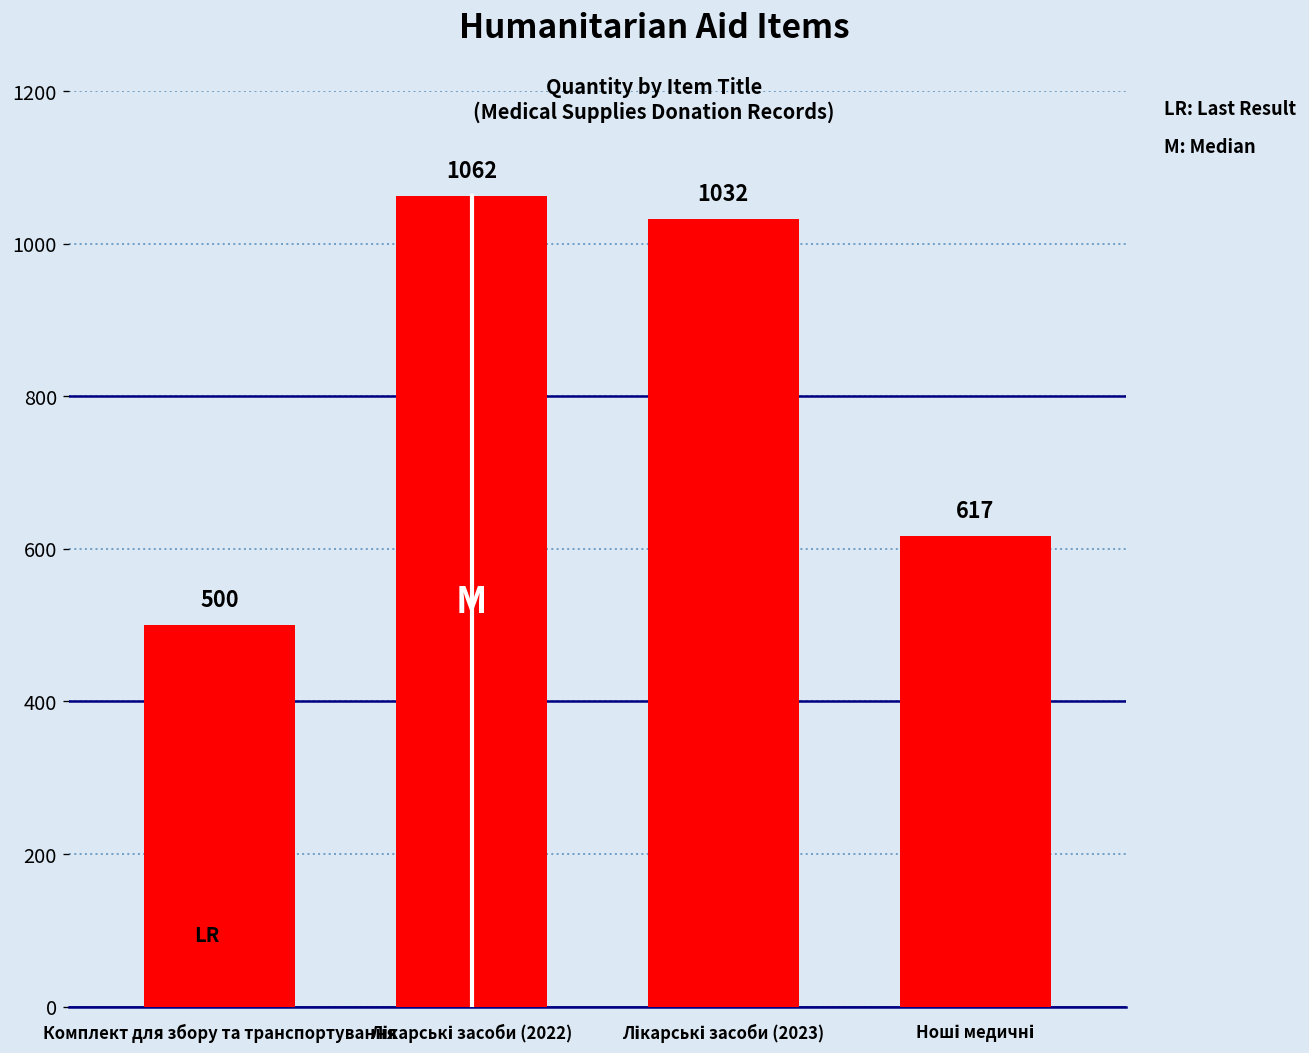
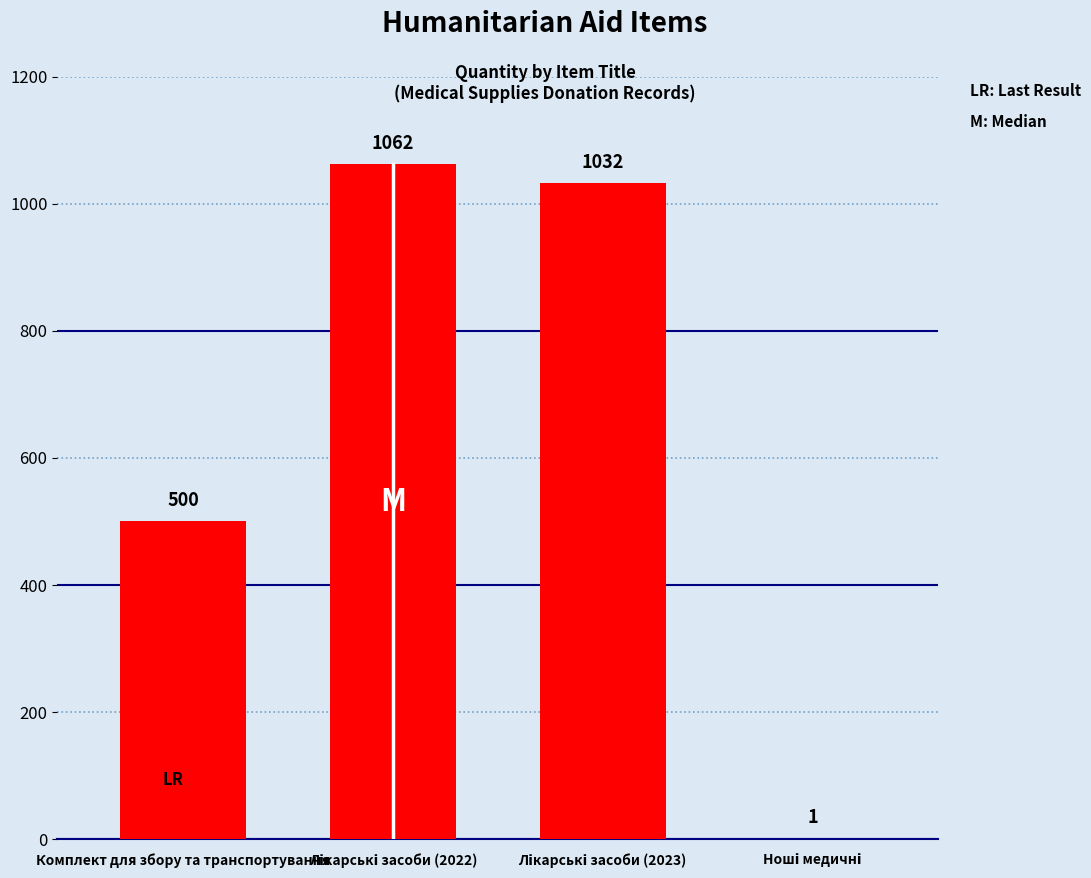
Ноші медичні: 617 -> 1
